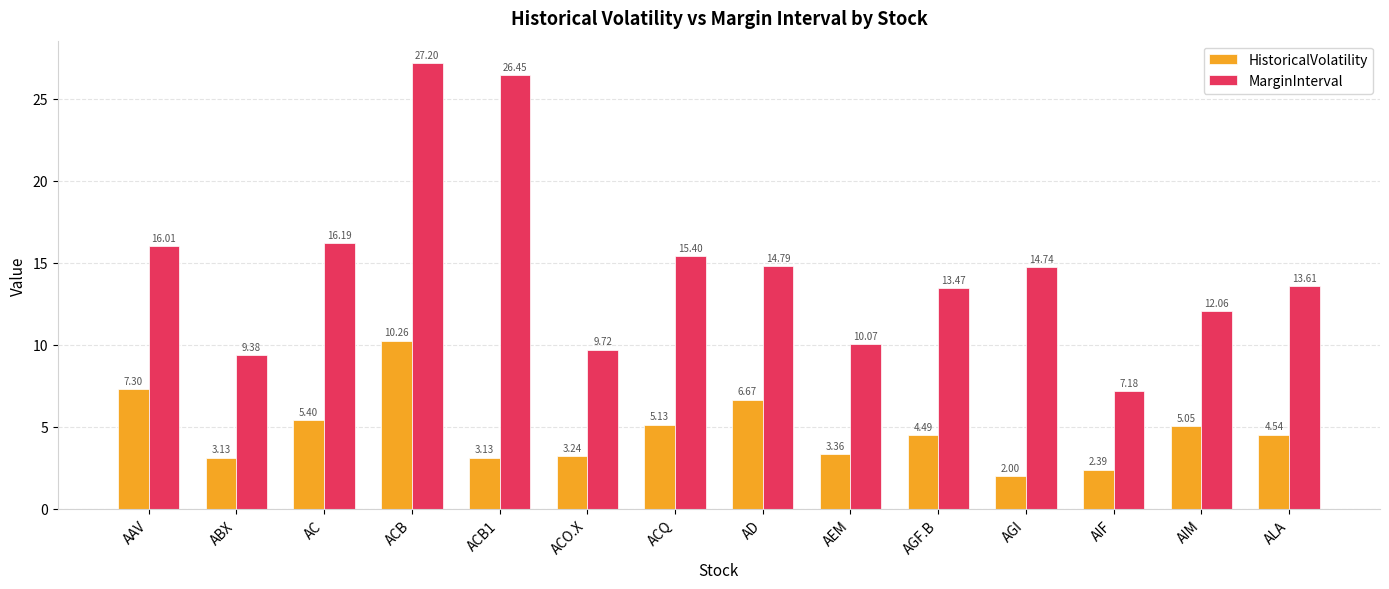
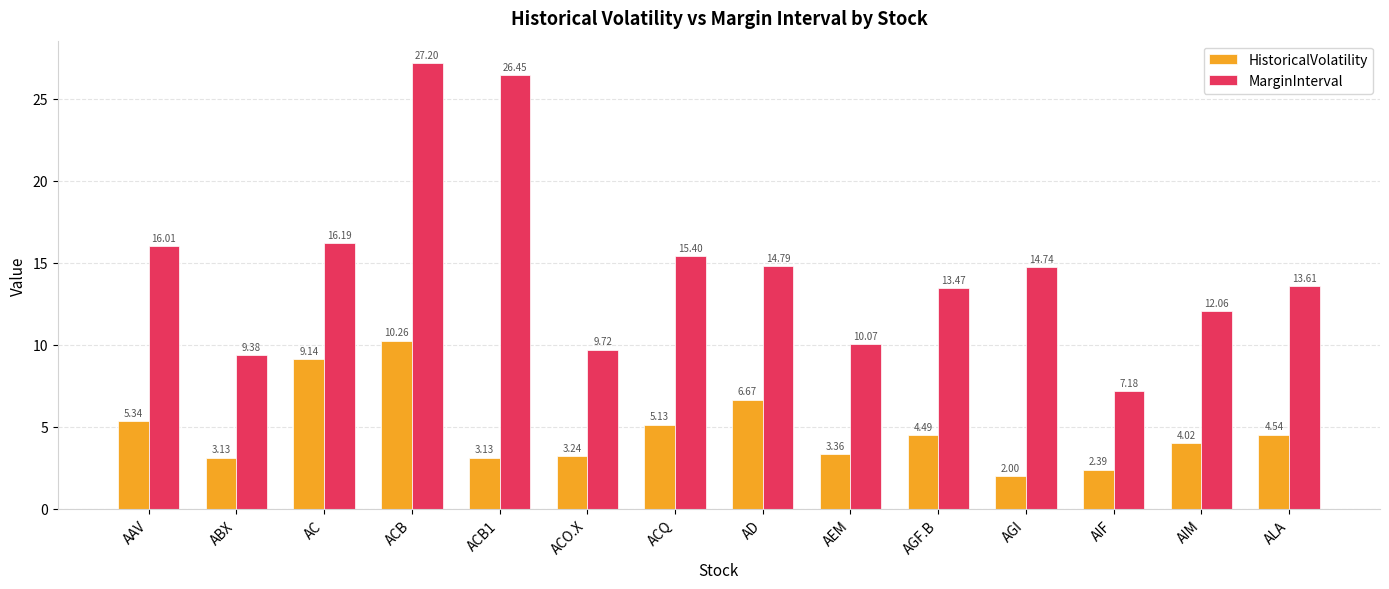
HistoricalVolatility, AAV: 7.30 -> 5.34
HistoricalVolatility, AC: 5.40 -> 9.14
HistoricalVolatility, AIM: 5.05 -> 4.02
